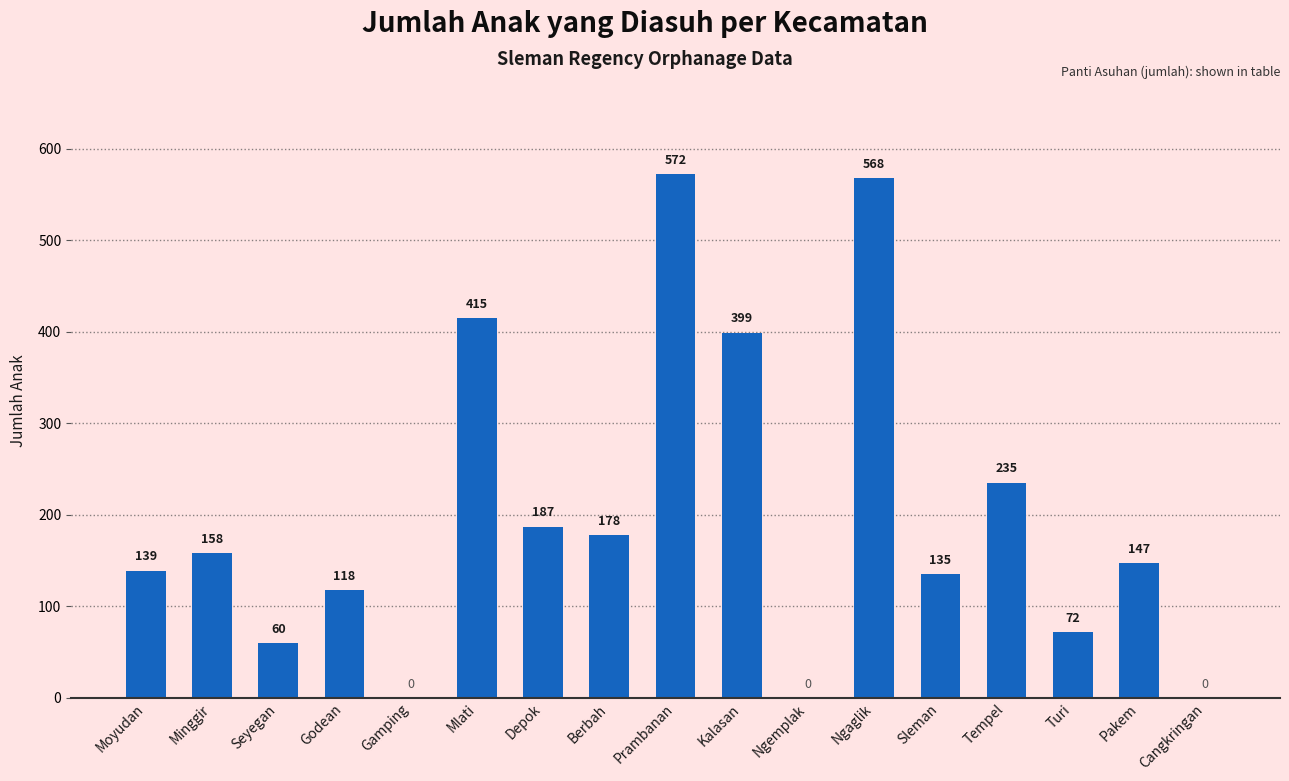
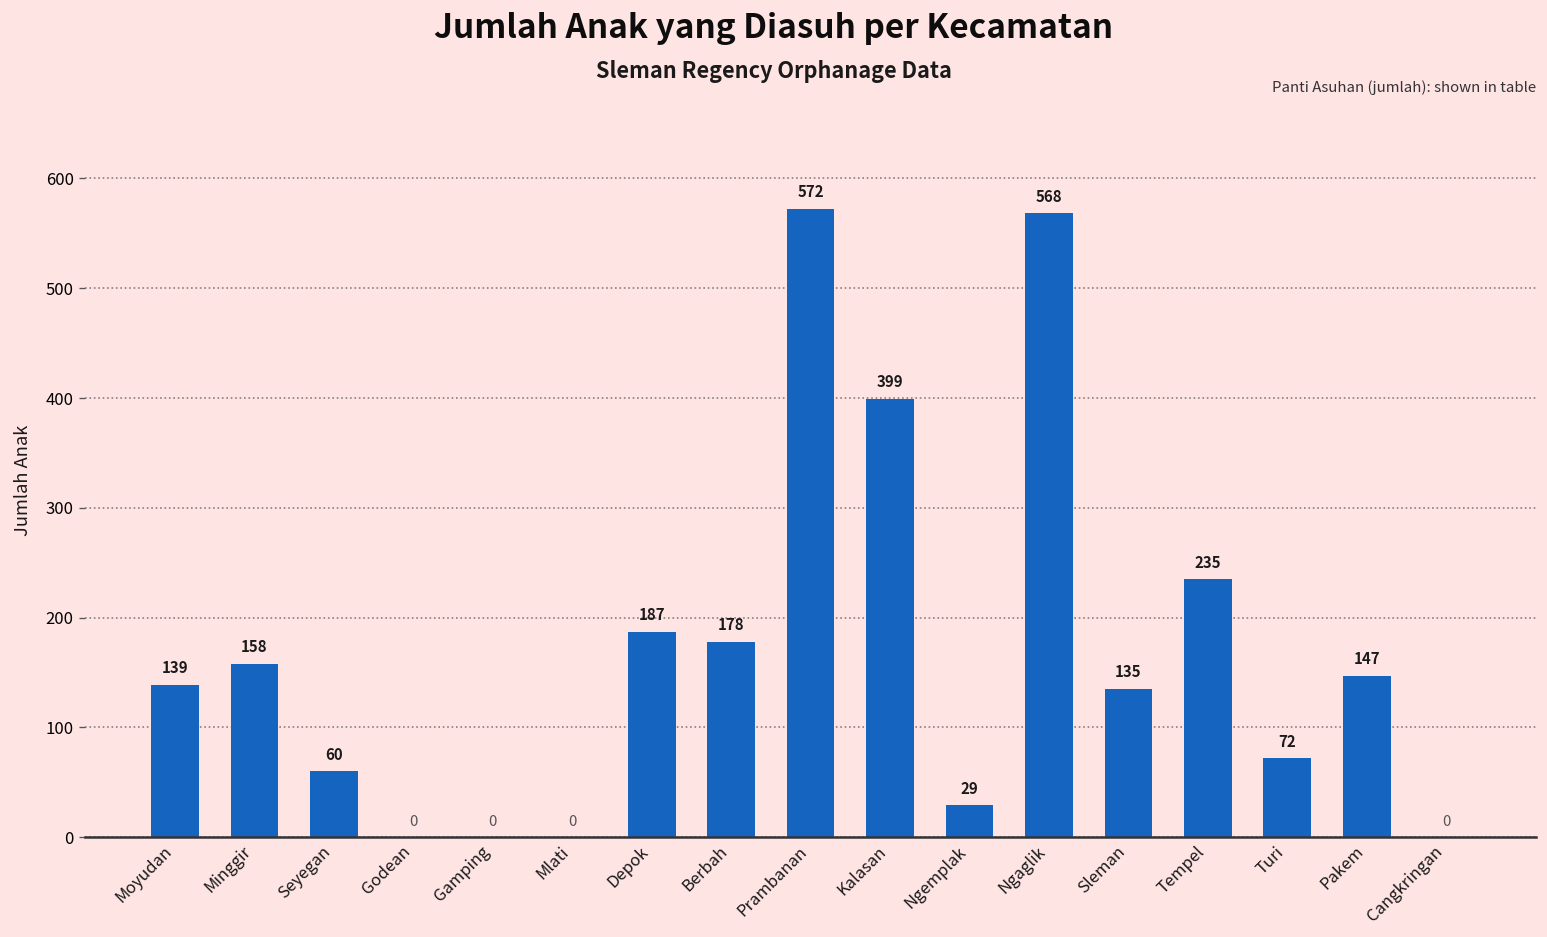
Godean: 118 -> 0
Mlati: 415 -> 0
Ngemplak: 0 -> 29
